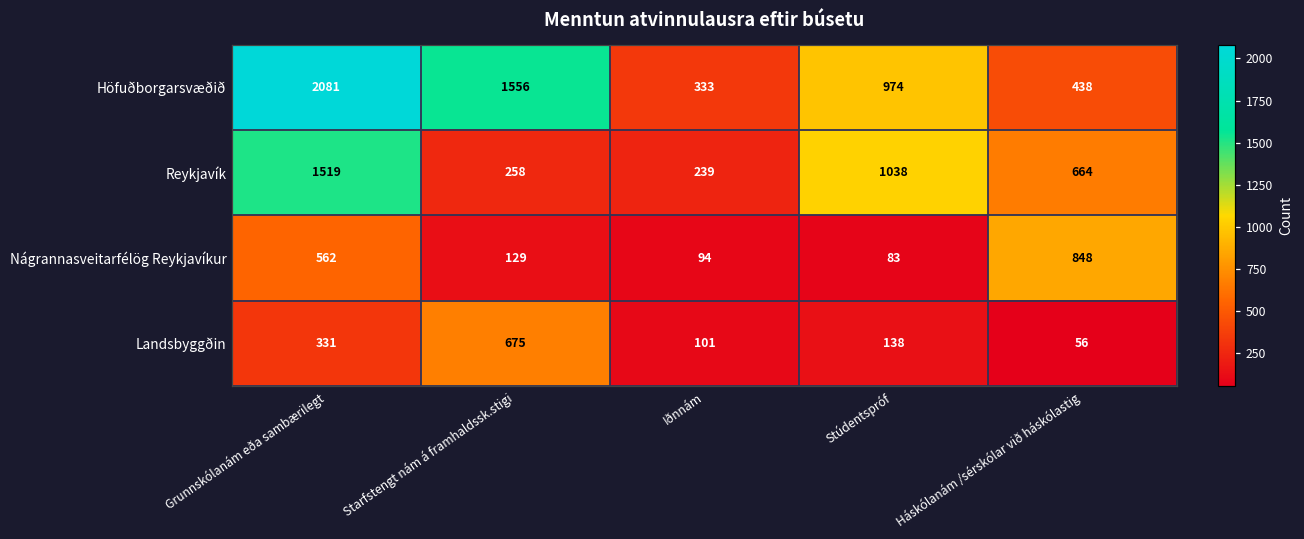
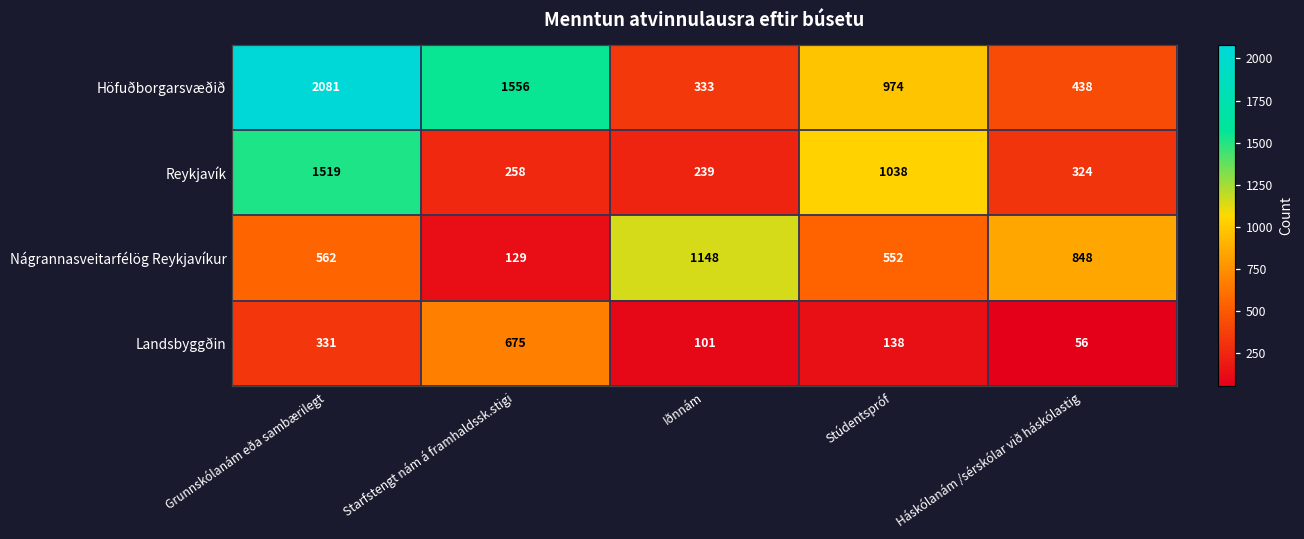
Reykjavík, Háskólanám /sérskólar við háskólastig: 664 -> 324
Nágrannasveitarfélög Reykjavíkur, Iðnnám: 94 -> 1148
Nágrannasveitarfélög Reykjavíkur, Stúdentspróf: 83 -> 552
